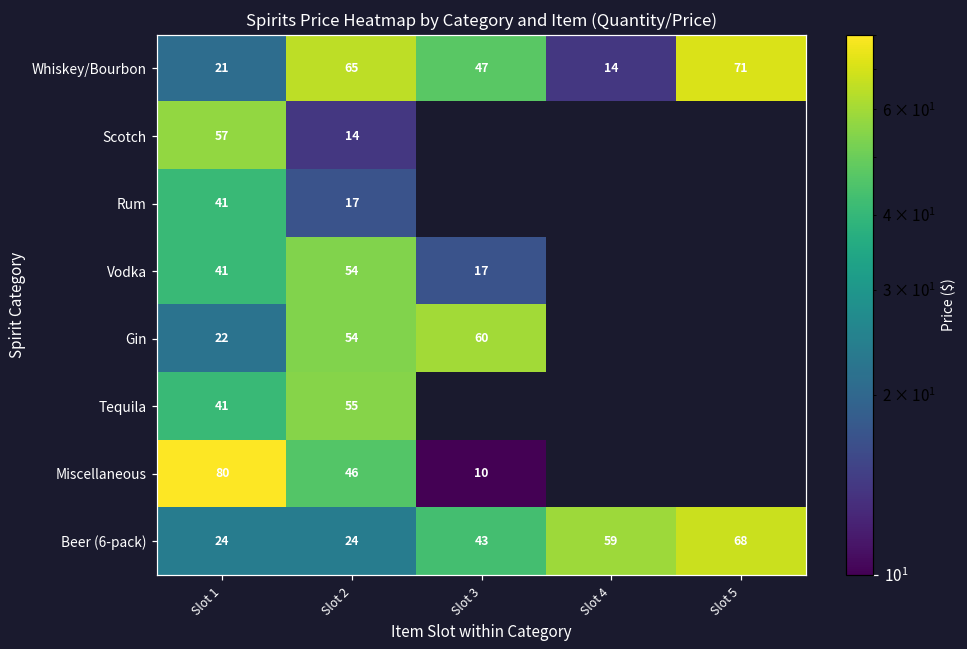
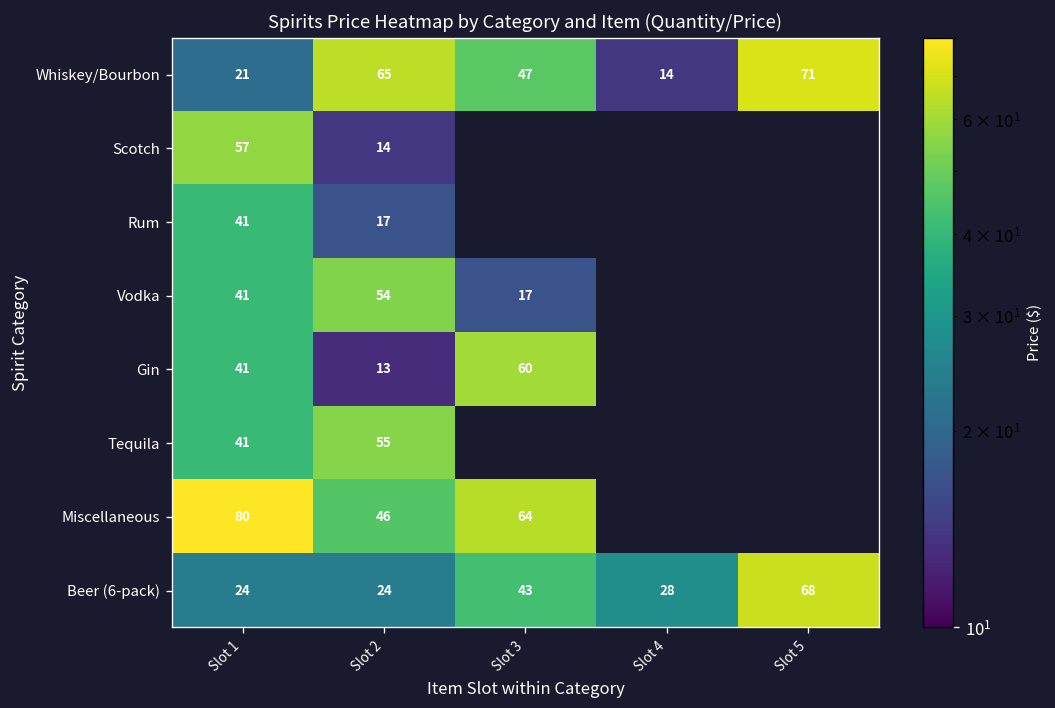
Gin, Slot 1: 22 -> 41
Gin, Slot 2: 54 -> 13
Miscellaneous, Slot 3: 10 -> 64
Beer (6-pack), Slot 4: 59 -> 28
